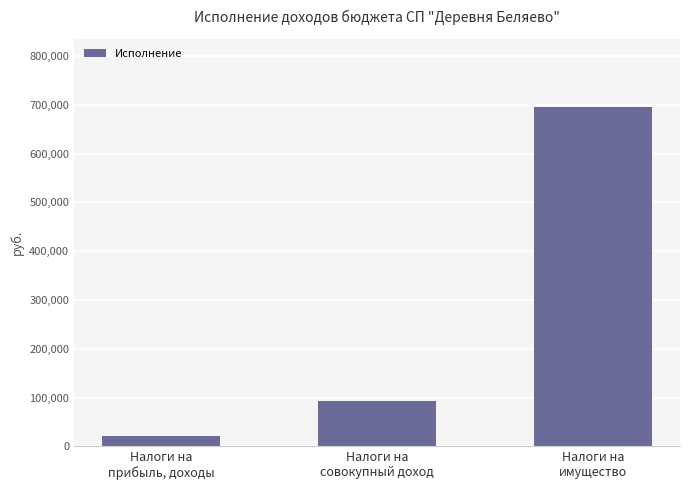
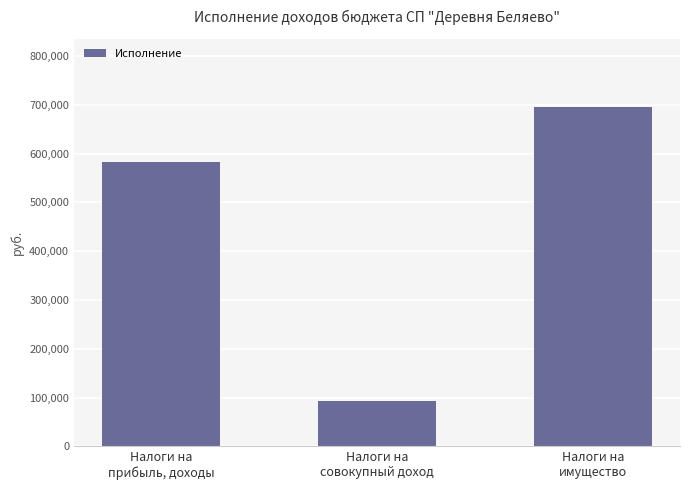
Налоги на прибыль, доходы: 20,000 -> 580,000
